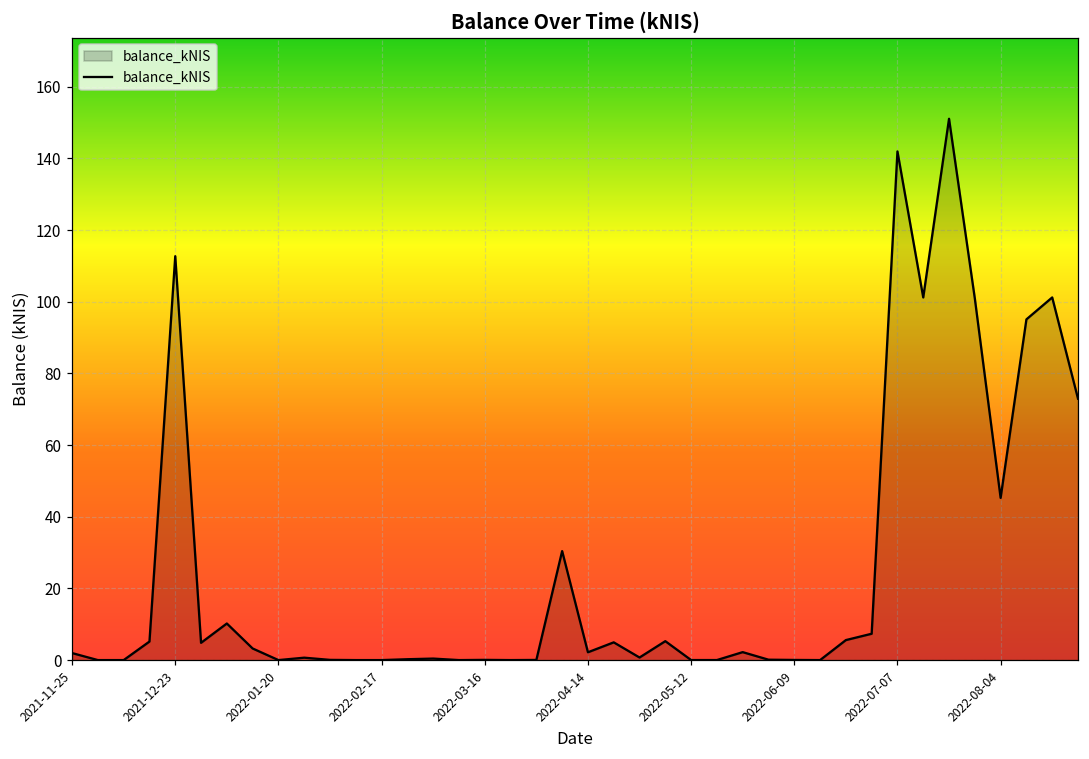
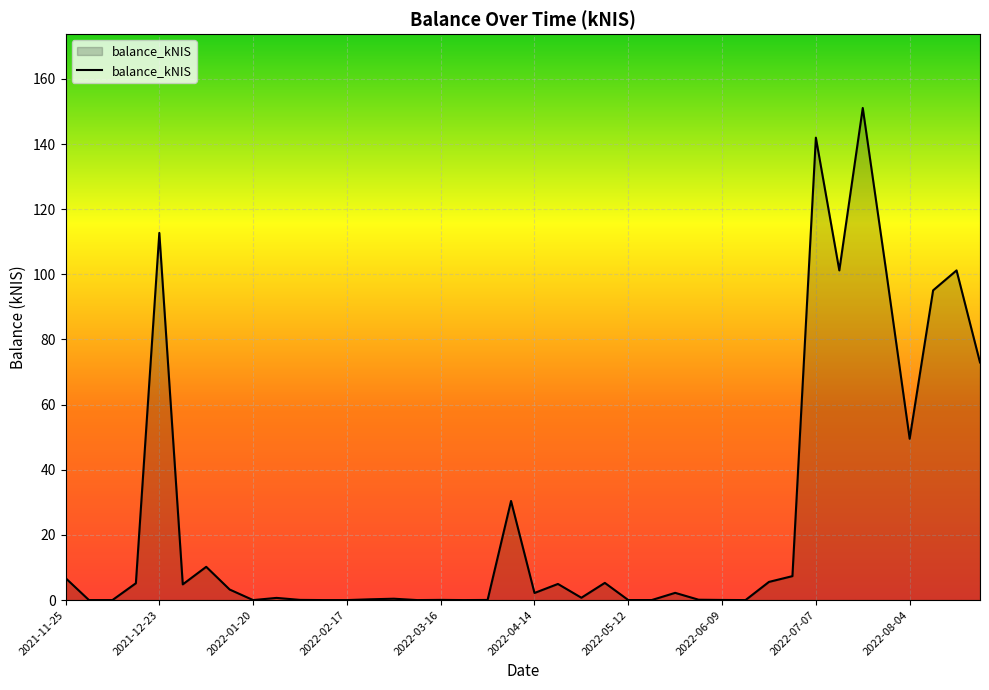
2021-11-25: 2 -> 7
2022-08-04: 45 -> 50
